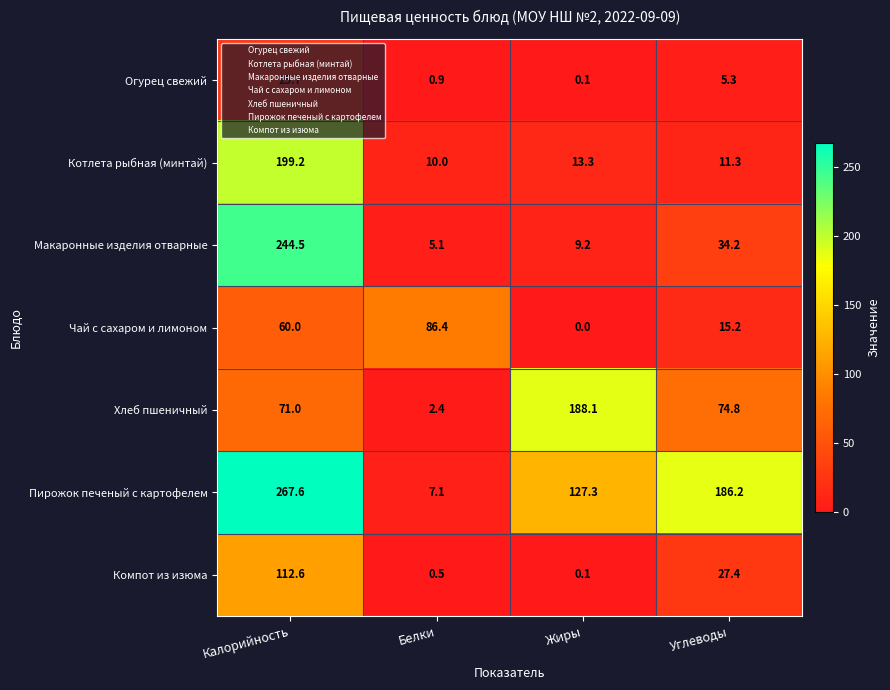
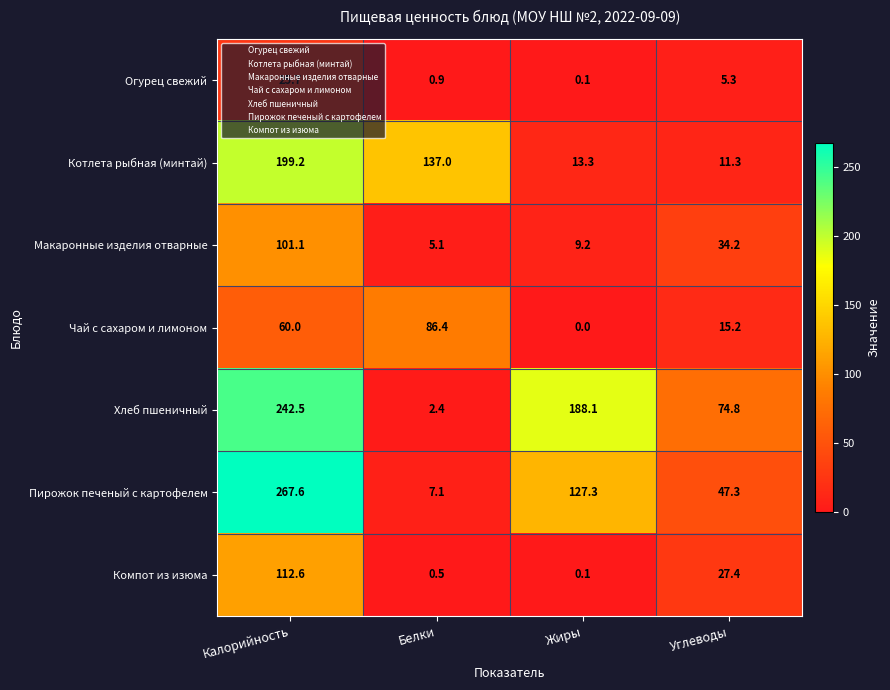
Котлета рыбная (минтай), Белки: 10.0 -> 137.0
Макаронные изделия отварные, Калорийность: 244.5 -> 101.1
Хлеб пшеничный, Калорийность: 71.0 -> 242.5
Пирожок печеный с картофелем, Углеводы: 186.2 -> 47.3
